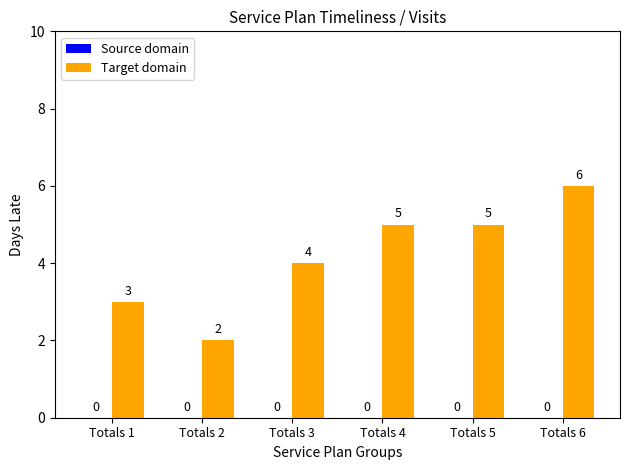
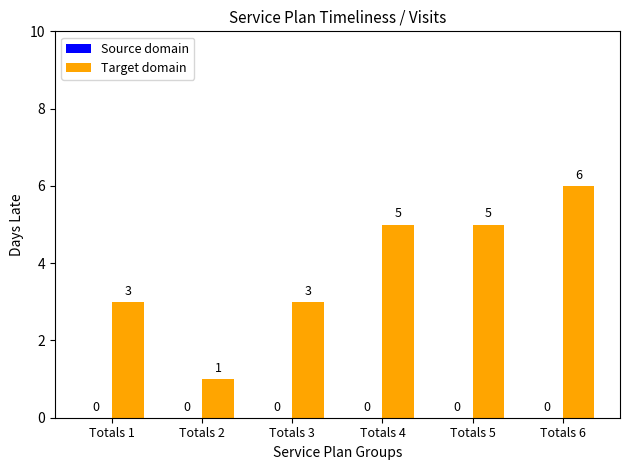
Target domain, Totals 2: 2 -> 1
Target domain, Totals 3: 4 -> 3
